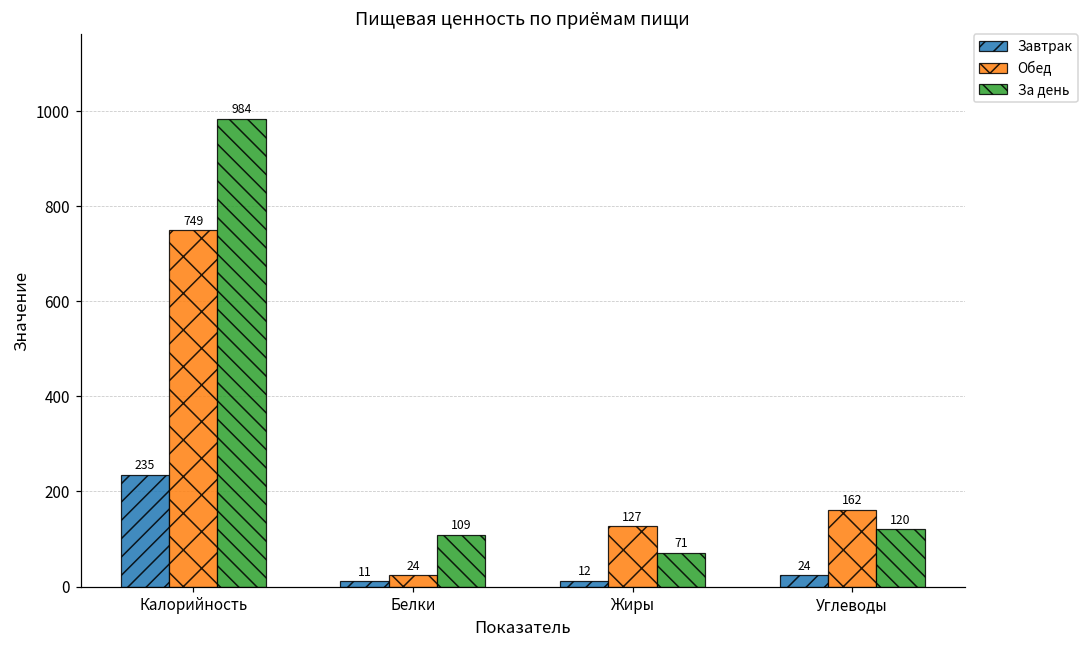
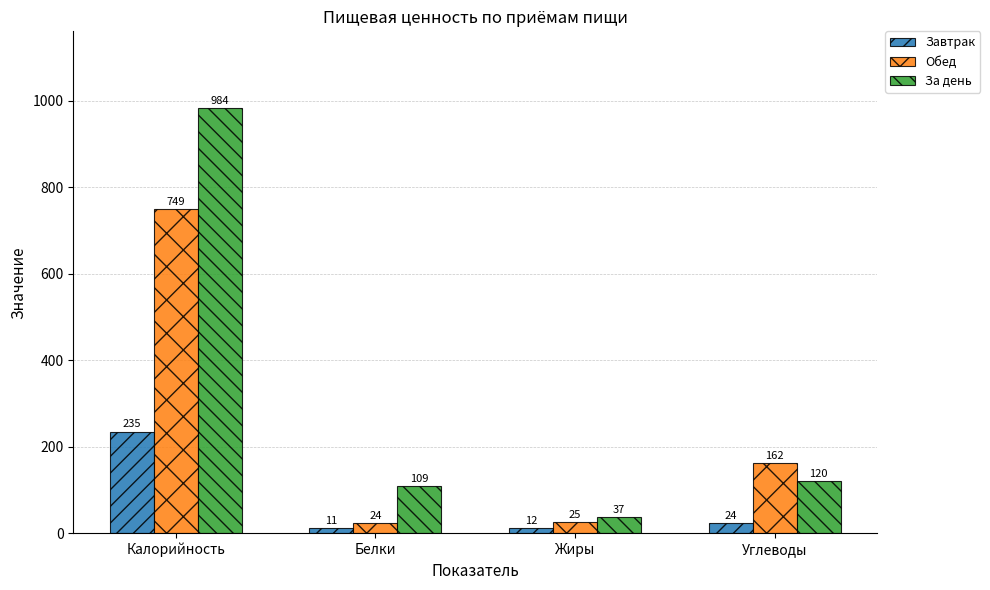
Обед, Жиры: 127 -> 25
За день, Жиры: 71 -> 37
